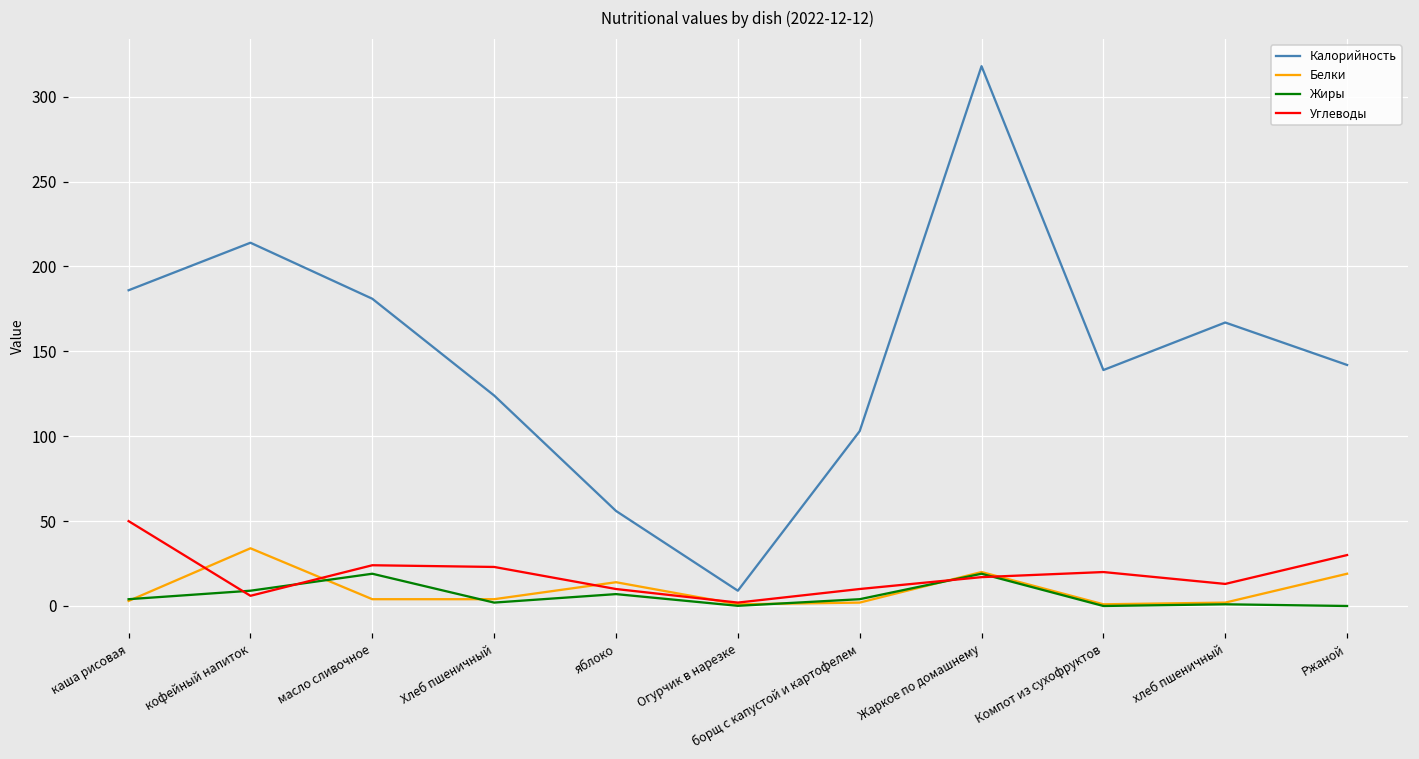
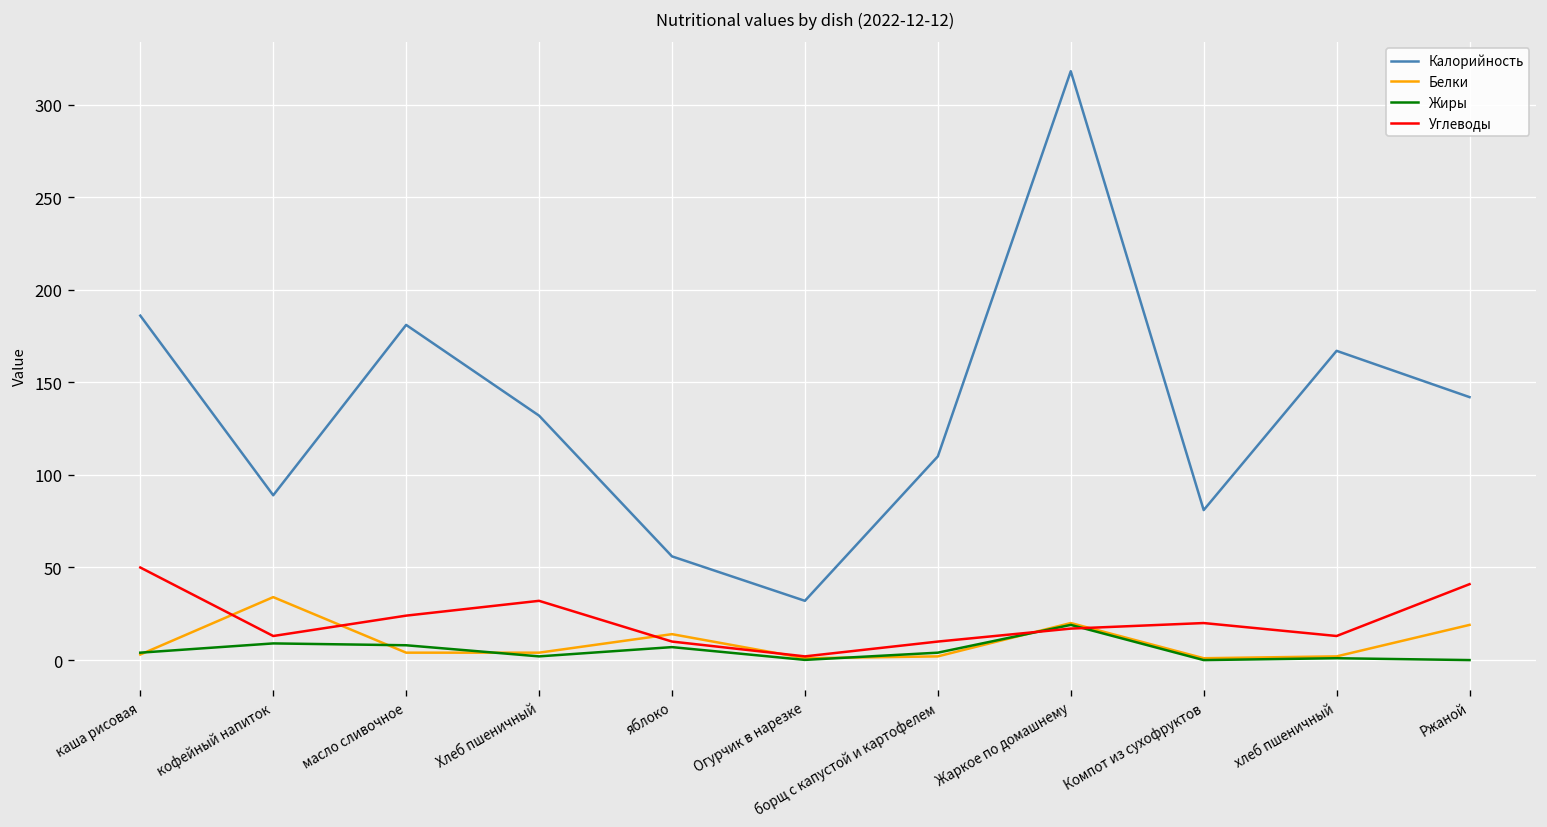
Калорийность, кофейный напиток: 214 -> 89
Углеводы, кофейный напиток: 6 -> 13
Жиры, масло сливочное: 19 -> 8
Калорийность, Хлеб пшеничный: 124 -> 132
Углеводы, Хлеб пшеничный: 23 -> 32
Калорийность, Огурчик в нарезке: 9 -> 32
Калорийность, борщ с капустой и картофелем: 103 -> 110
Калорийность, Компот из сухофруктов: 139 -> 81
Углеводы, Ржаной: 30 -> 41
